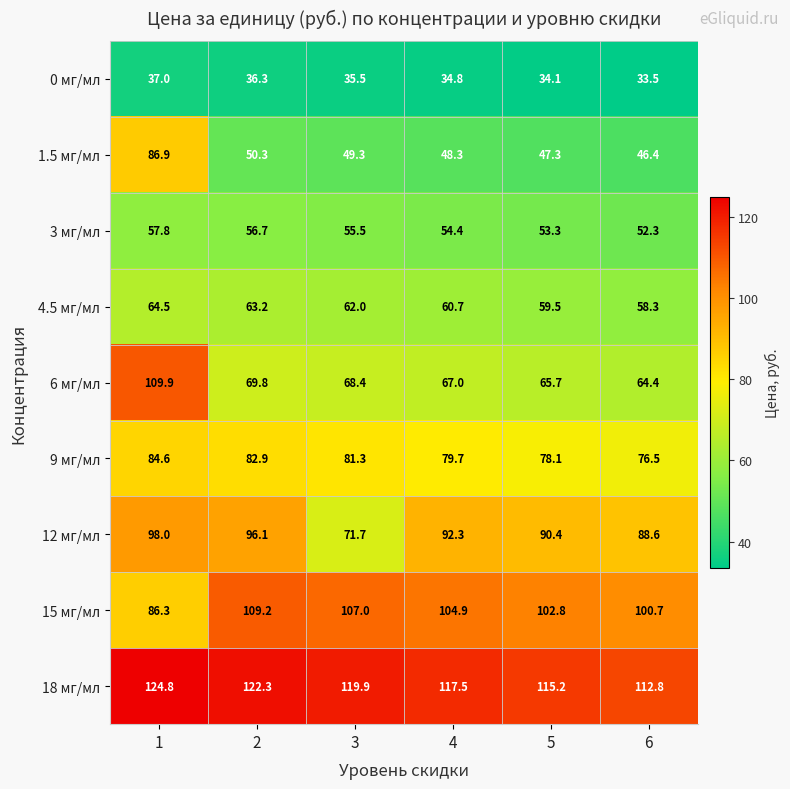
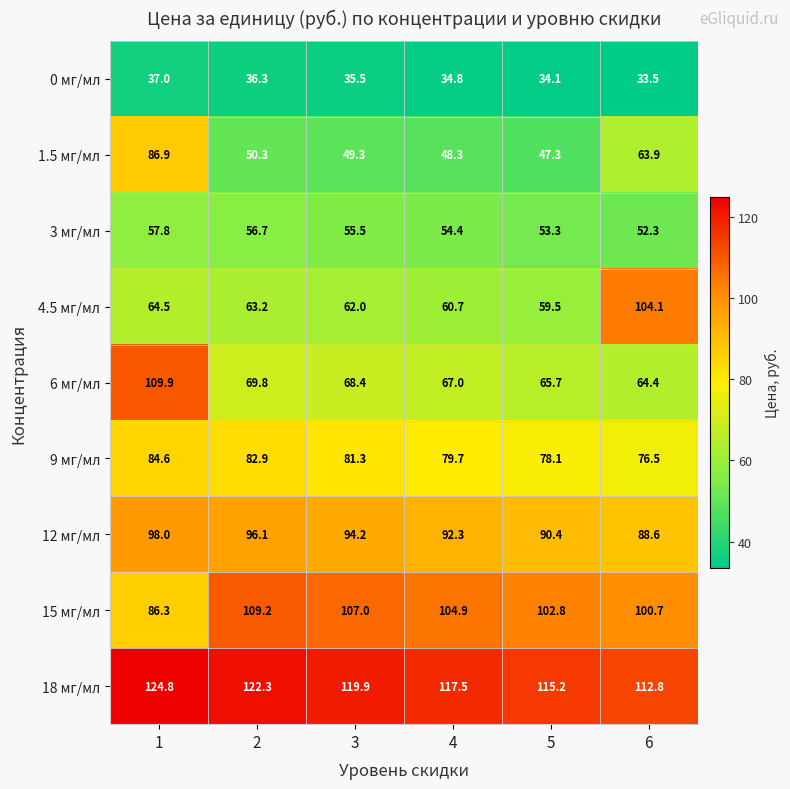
1.5 мг/мл, 6: 46.4 -> 63.9
4.5 мг/мл, 6: 58.3 -> 104.1
12 мг/мл, 3: 71.7 -> 94.2
